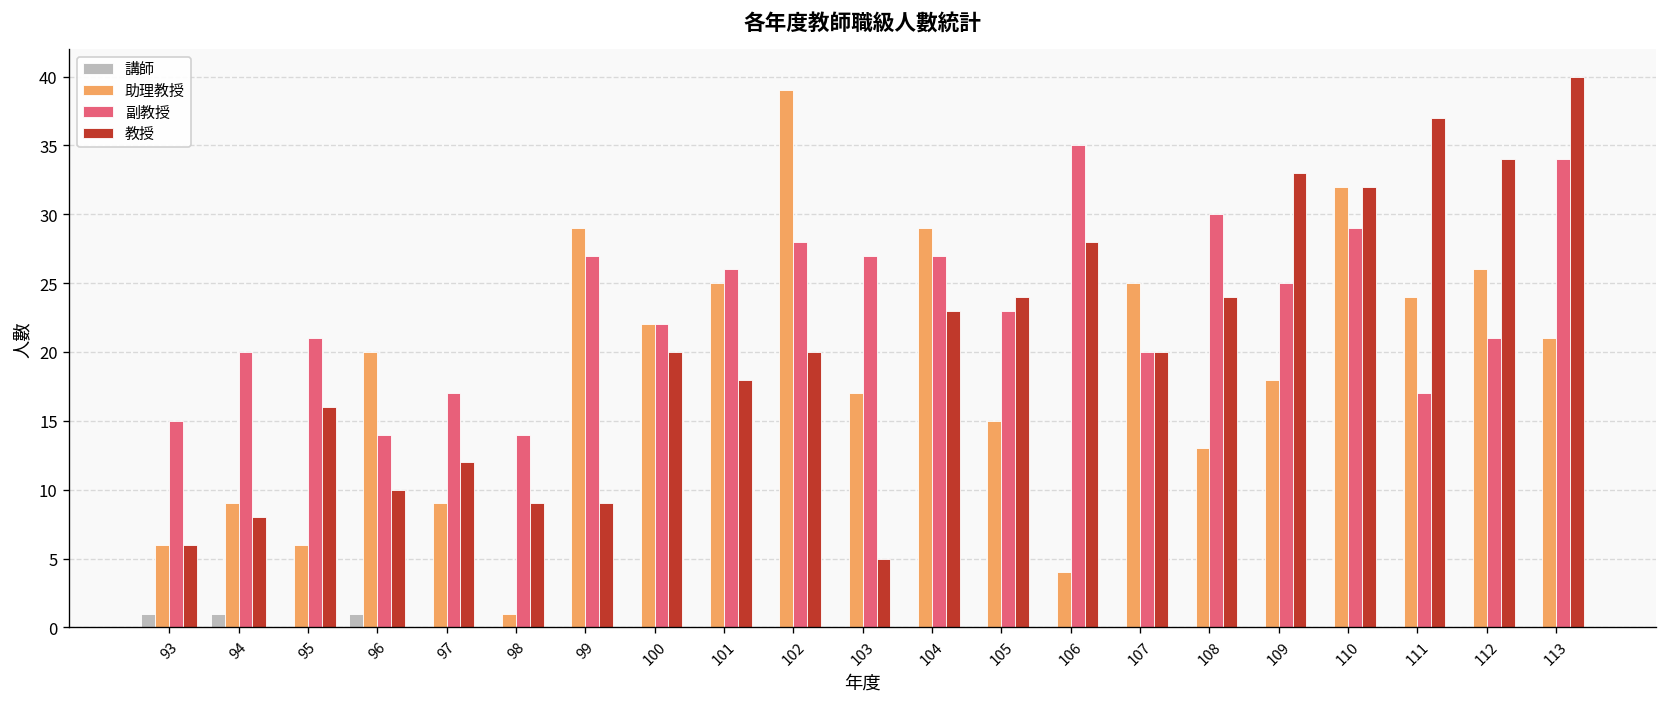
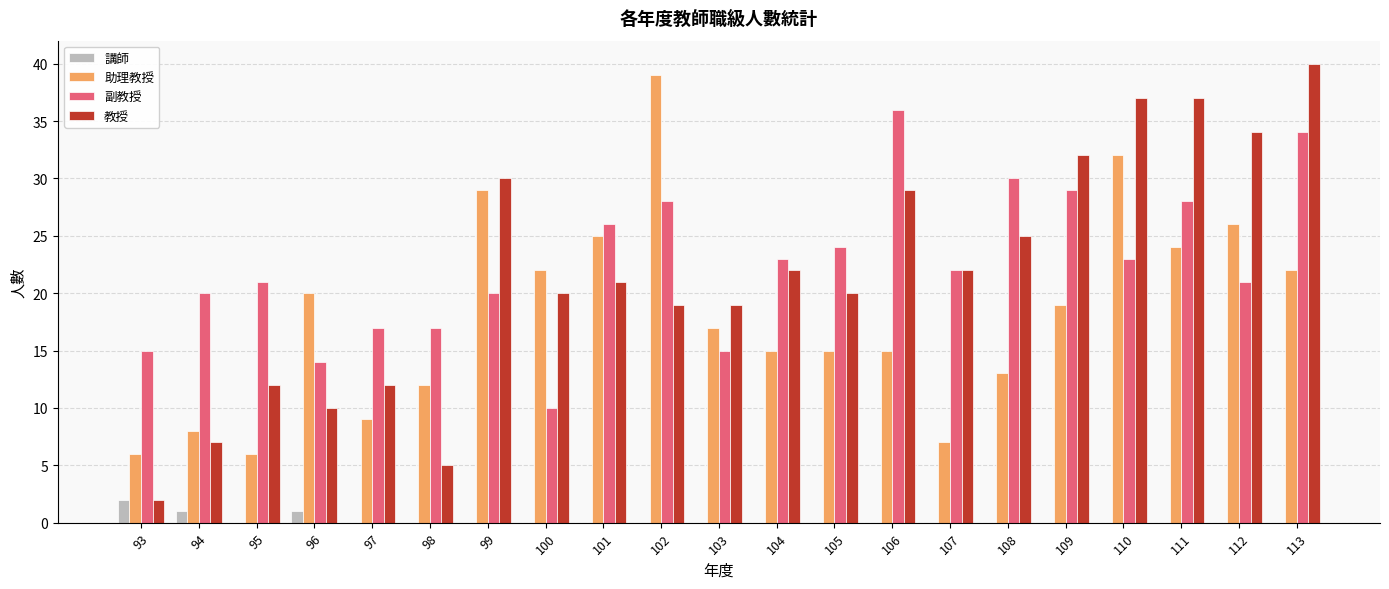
講師, 93: 1 -> 2
教授, 93: 6 -> 2
助理教授, 94: 9 -> 8
教授, 94: 8 -> 7
教授, 95: 16 -> 12
助理教授, 98: 1 -> 12
副教授, 98: 14 -> 17
教授, 98: 9 -> 5
副教授, 99: 27 -> 20
教授, 99: 9 -> 30
副教授, 100: 22 -> 10
教授, 101: 18 -> 21
教授, 102: 20 -> 19
副教授, 103: 27 -> 15
教授, 103: 5 -> 19
助理教授, 104: 29 -> 15
副教授, 104: 27 -> 23
教授, 104: 23 -> 22
副教授, 105: 23 -> 24
教授, 105: 24 -> 20
助理教授, 106: 4 -> 15
副教授, 106: 35 -> 36
教授, 106: 28 -> 29
助理教授, 107: 25 -> 7
副教授, 107: 20 -> 22
教授, 107: 20 -> 22
教授, 108: 24 -> 25
助理教授, 109: 18 -> 19
副教授, 109: 25 -> 29
教授, 109: 33 -> 32
副教授, 110: 29 -> 23
教授, 110: 32 -> 37
副教授, 111: 17 -> 28
助理教授, 113: 21 -> 22
